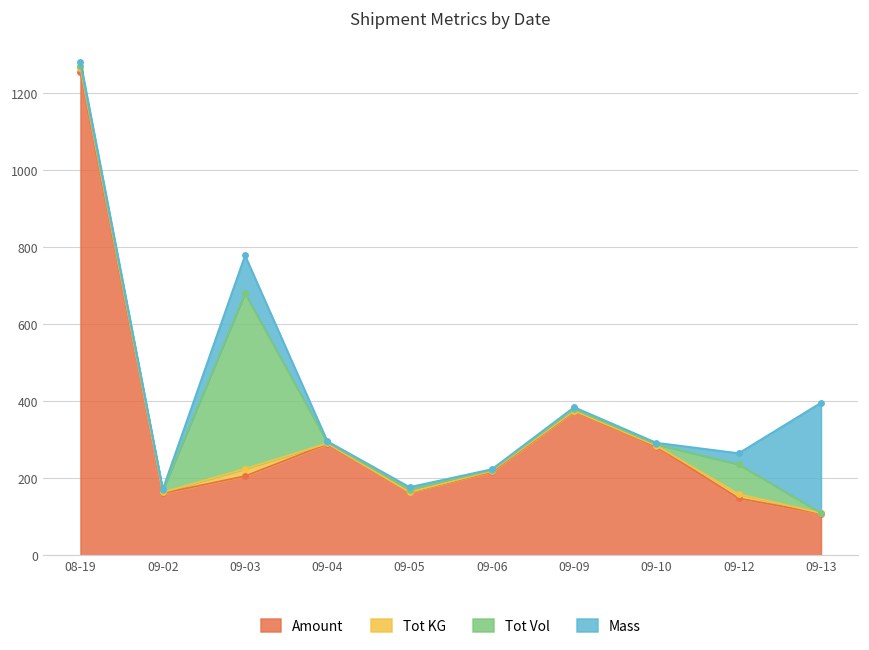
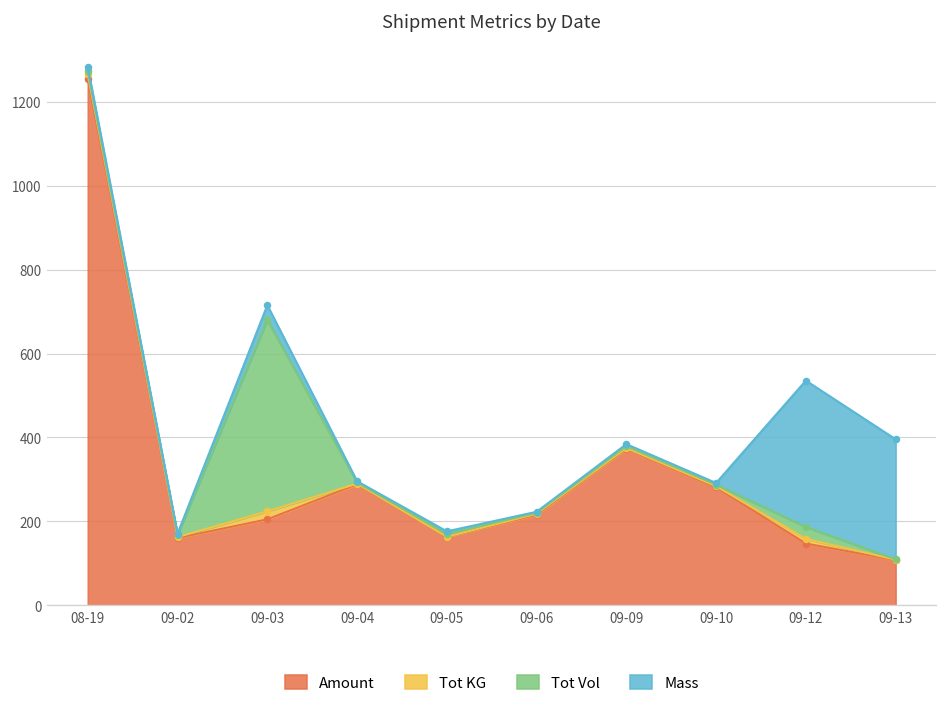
Mass, 09-03: 100 -> 40
Tot Vol, 09-12: 80 -> 30
Mass, 09-12: 30 -> 350
